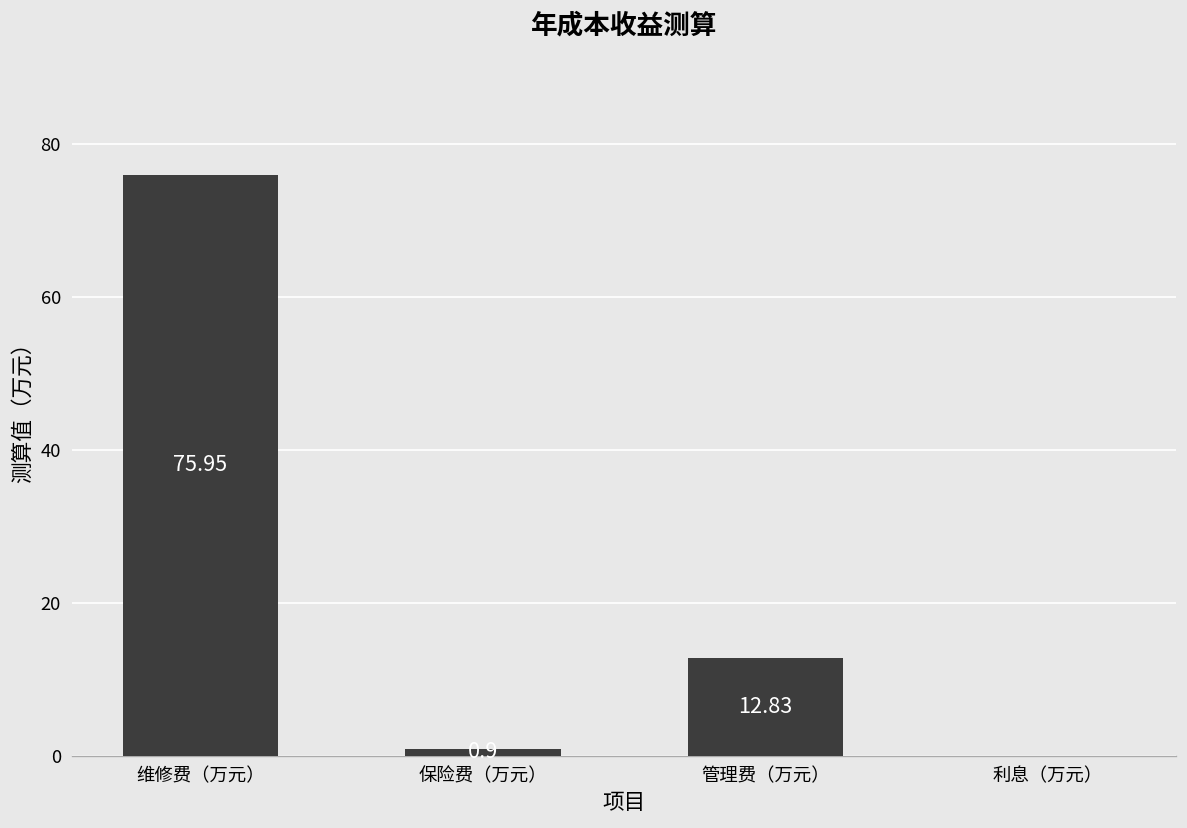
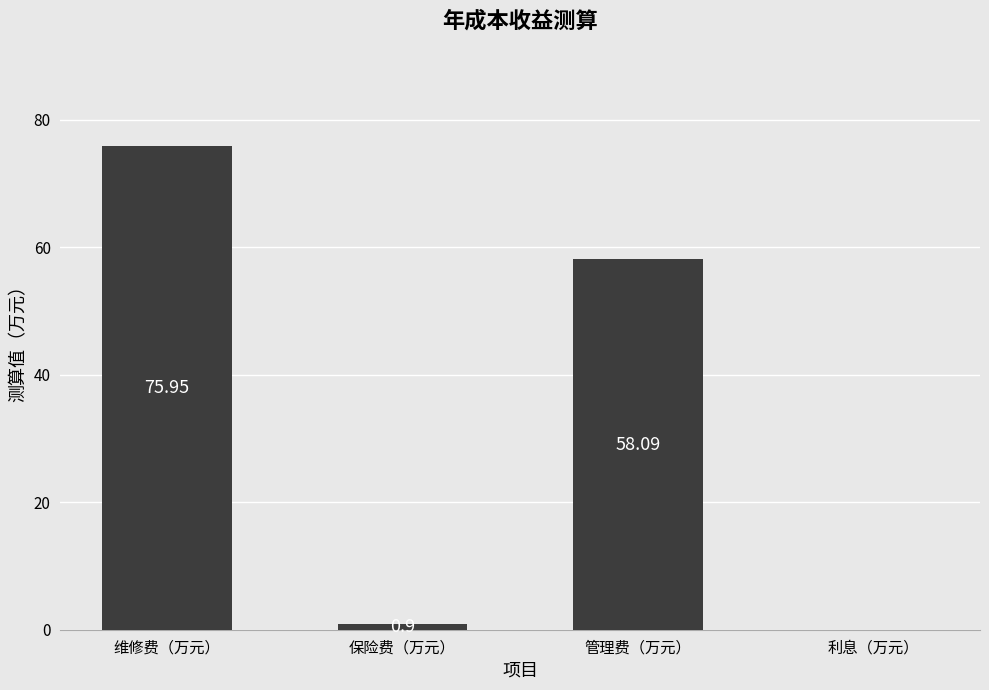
管理费（万元）: 12.83 -> 58.09
